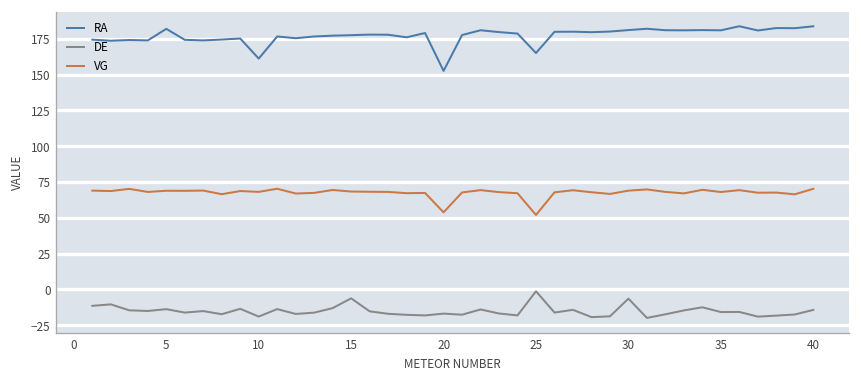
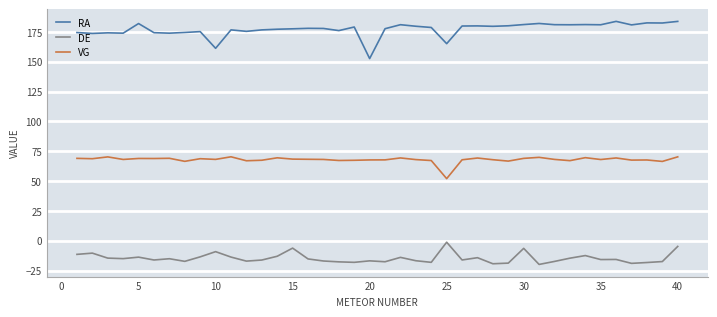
DE, 10: -19 -> -9
VG, 20: 54 -> 68
DE, 40: -14 -> -5
